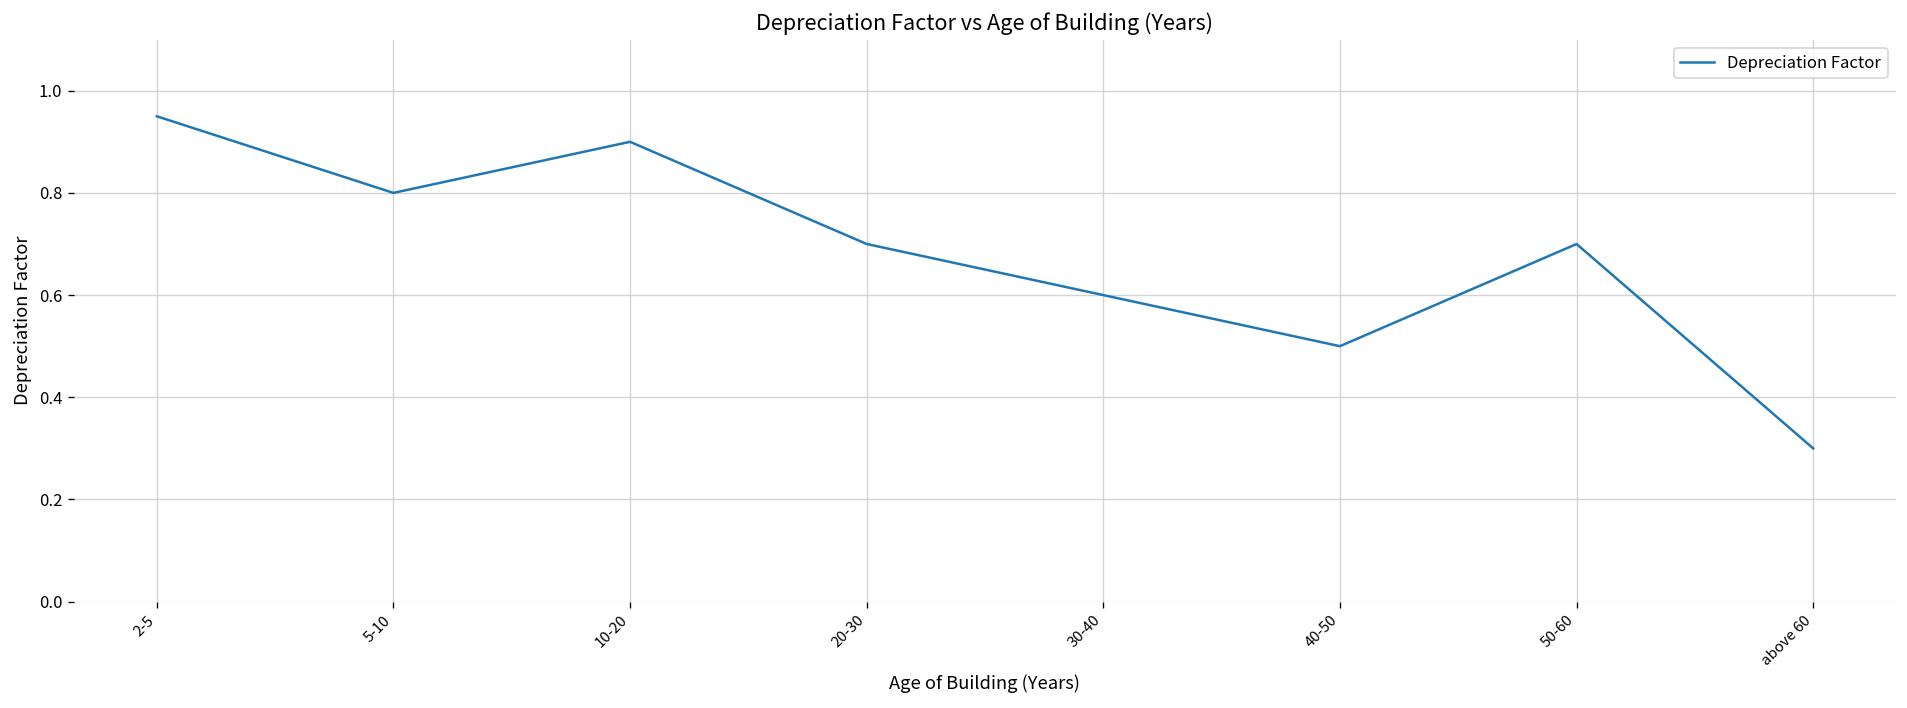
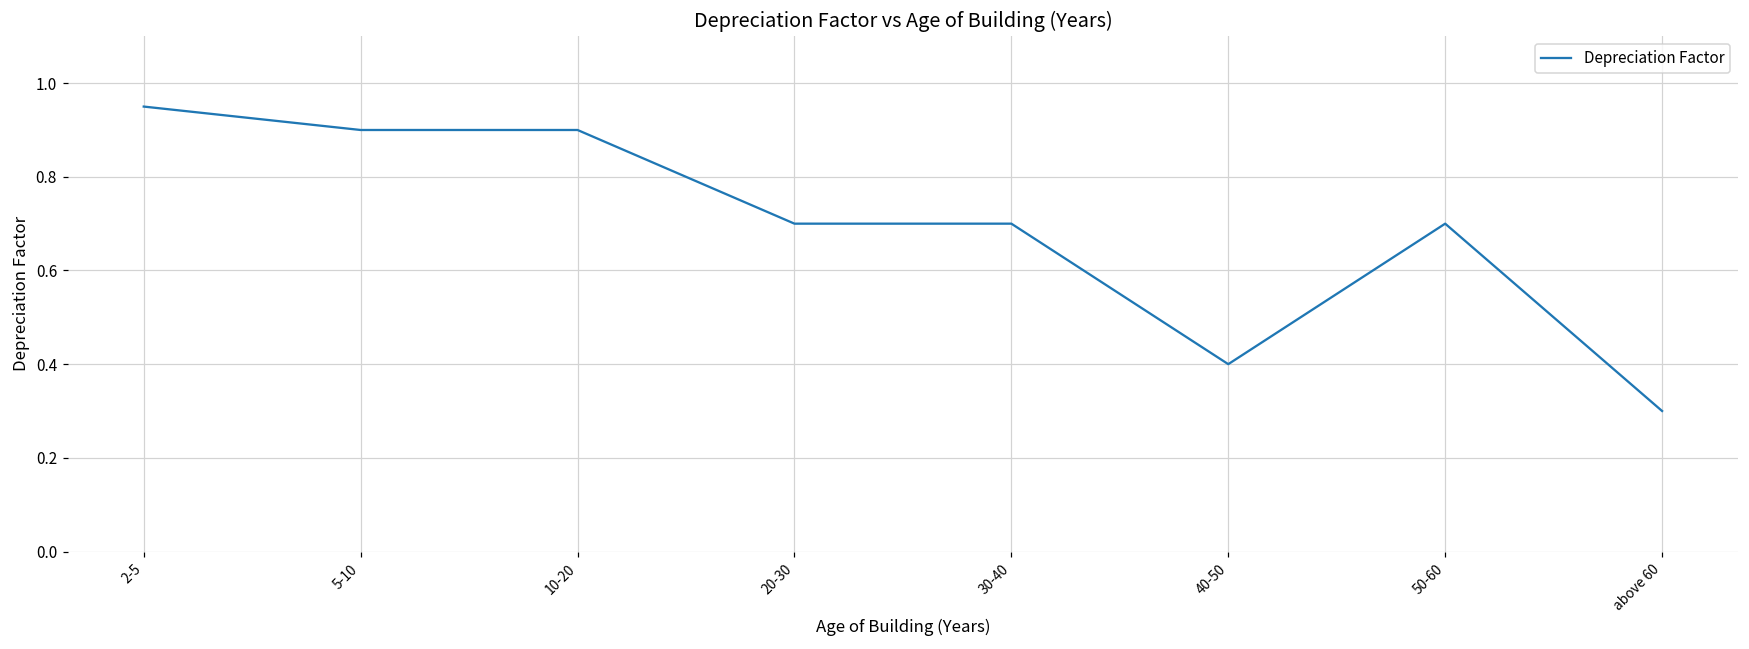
5-10: 0.8 -> 0.9
30-40: 0.6 -> 0.7
40-50: 0.5 -> 0.4
